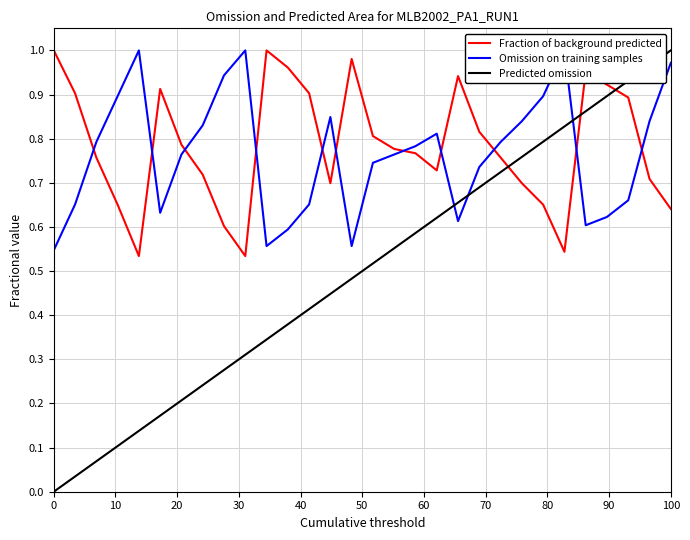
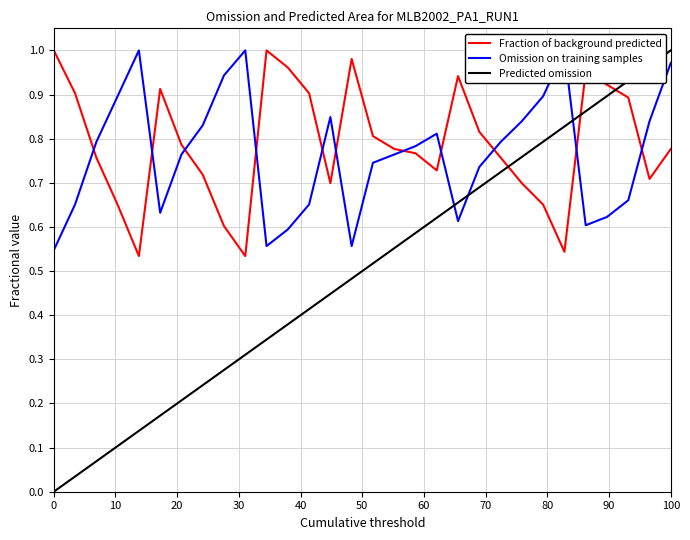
Fraction of background predicted, 100: 0.64 -> 0.78
